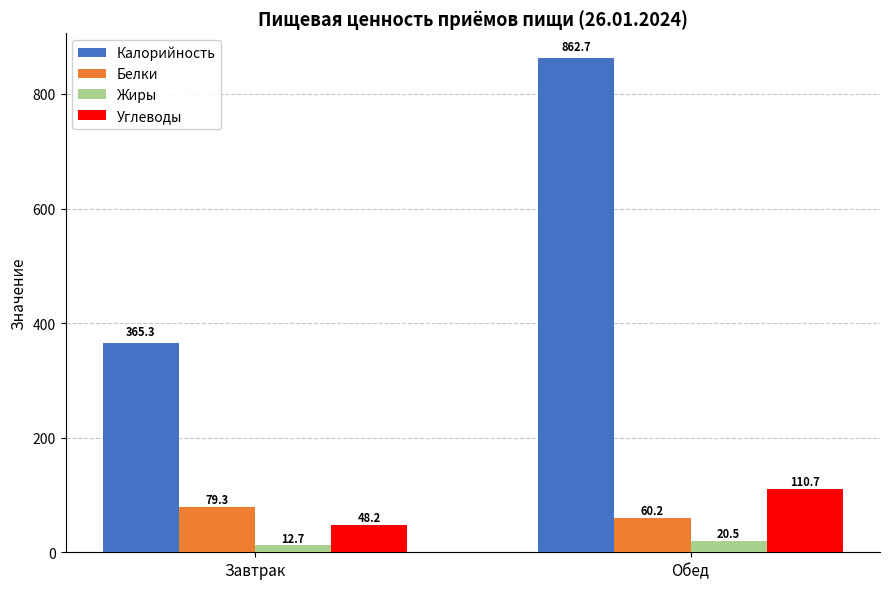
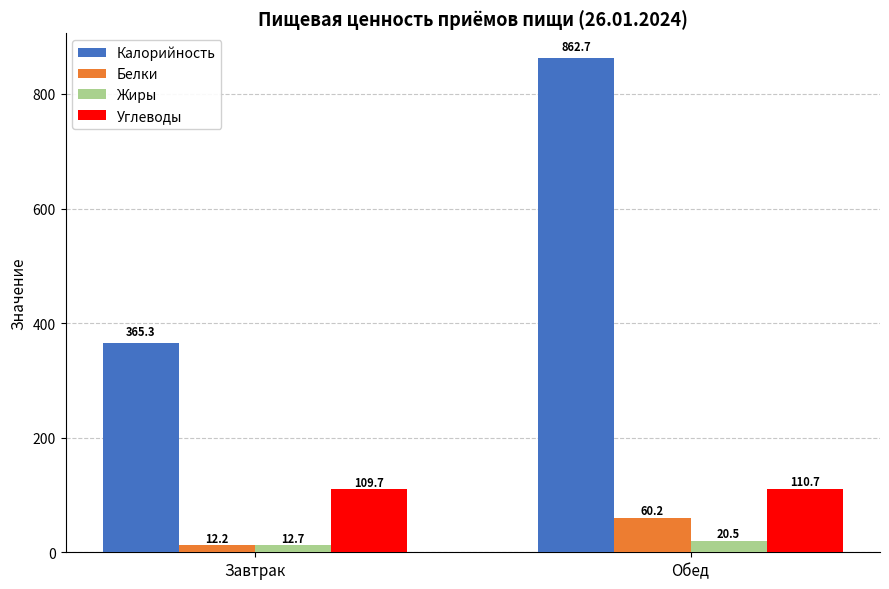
Белки, Завтрак: 79.3 -> 12.2
Углеводы, Завтрак: 48.2 -> 109.7
